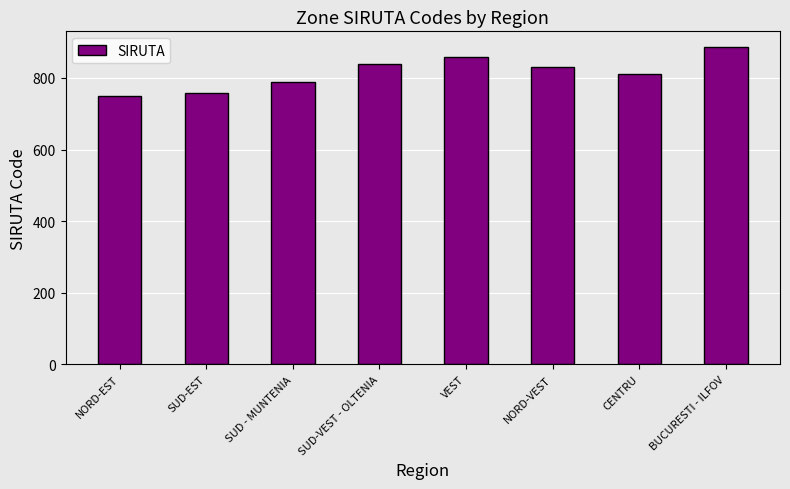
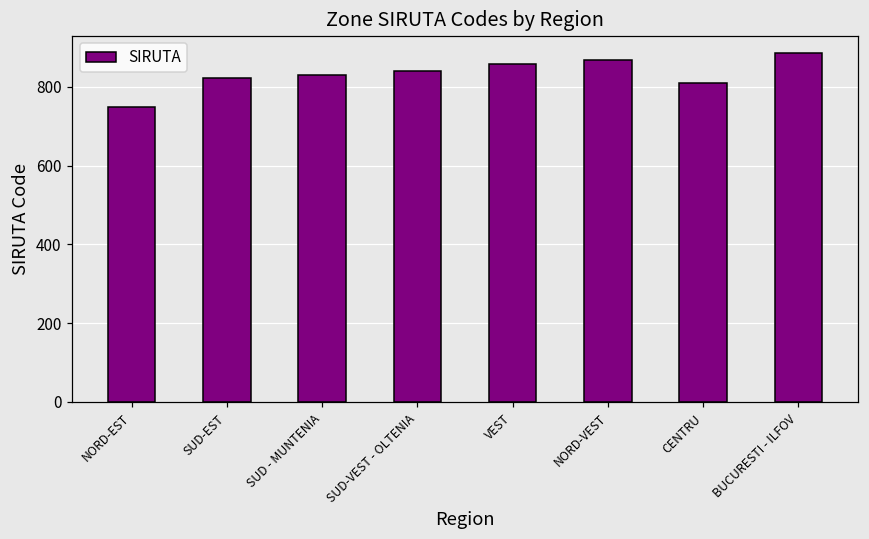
SUD-EST: 760 -> 820
SUD - MUNTENIA: 790 -> 830
NORD-VEST: 830 -> 870
